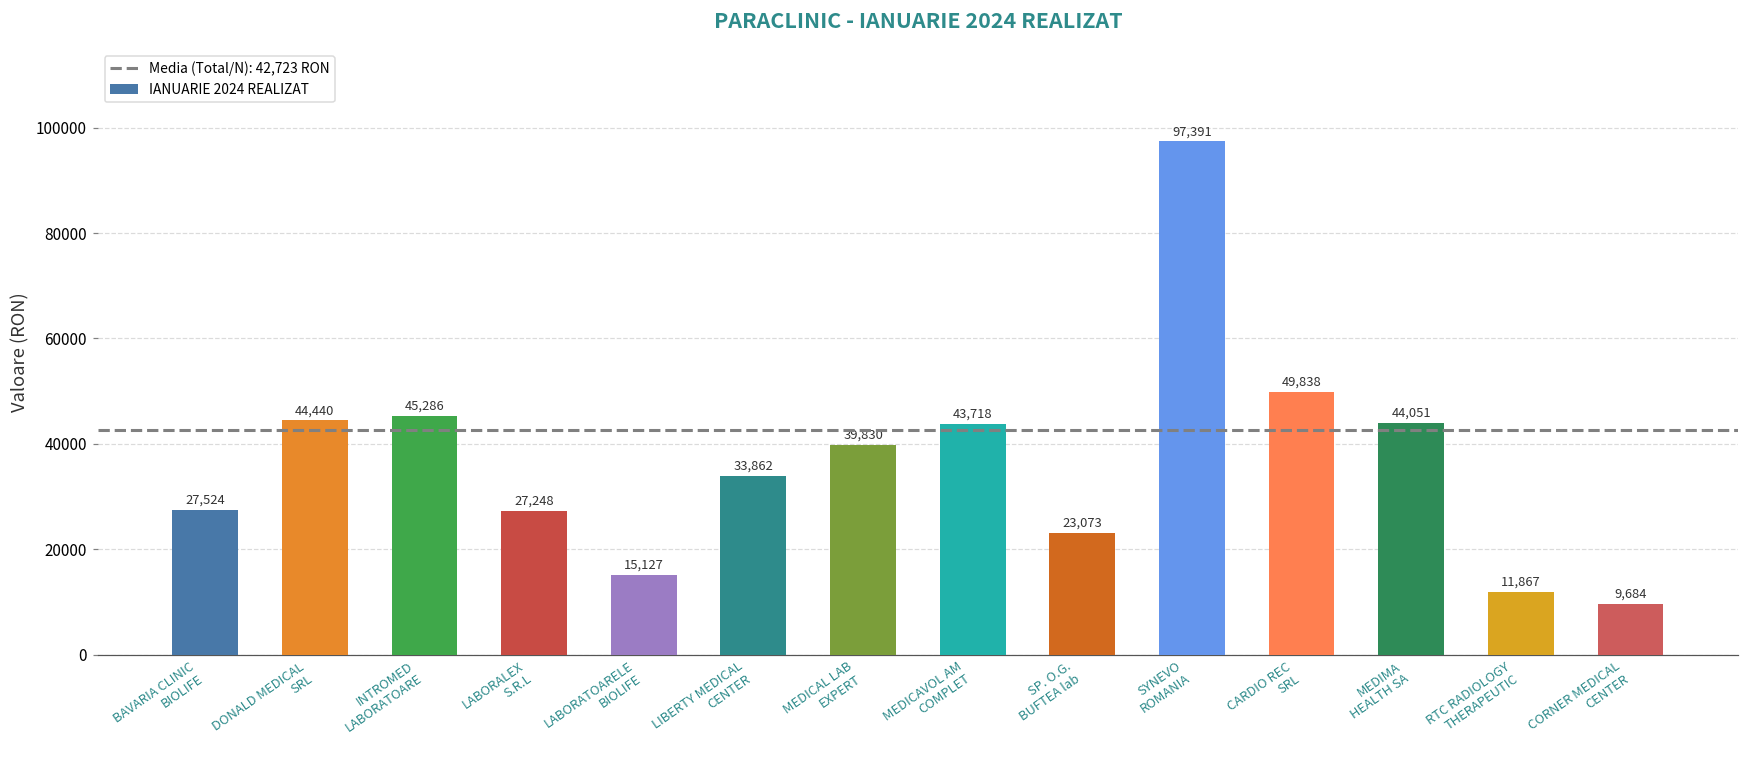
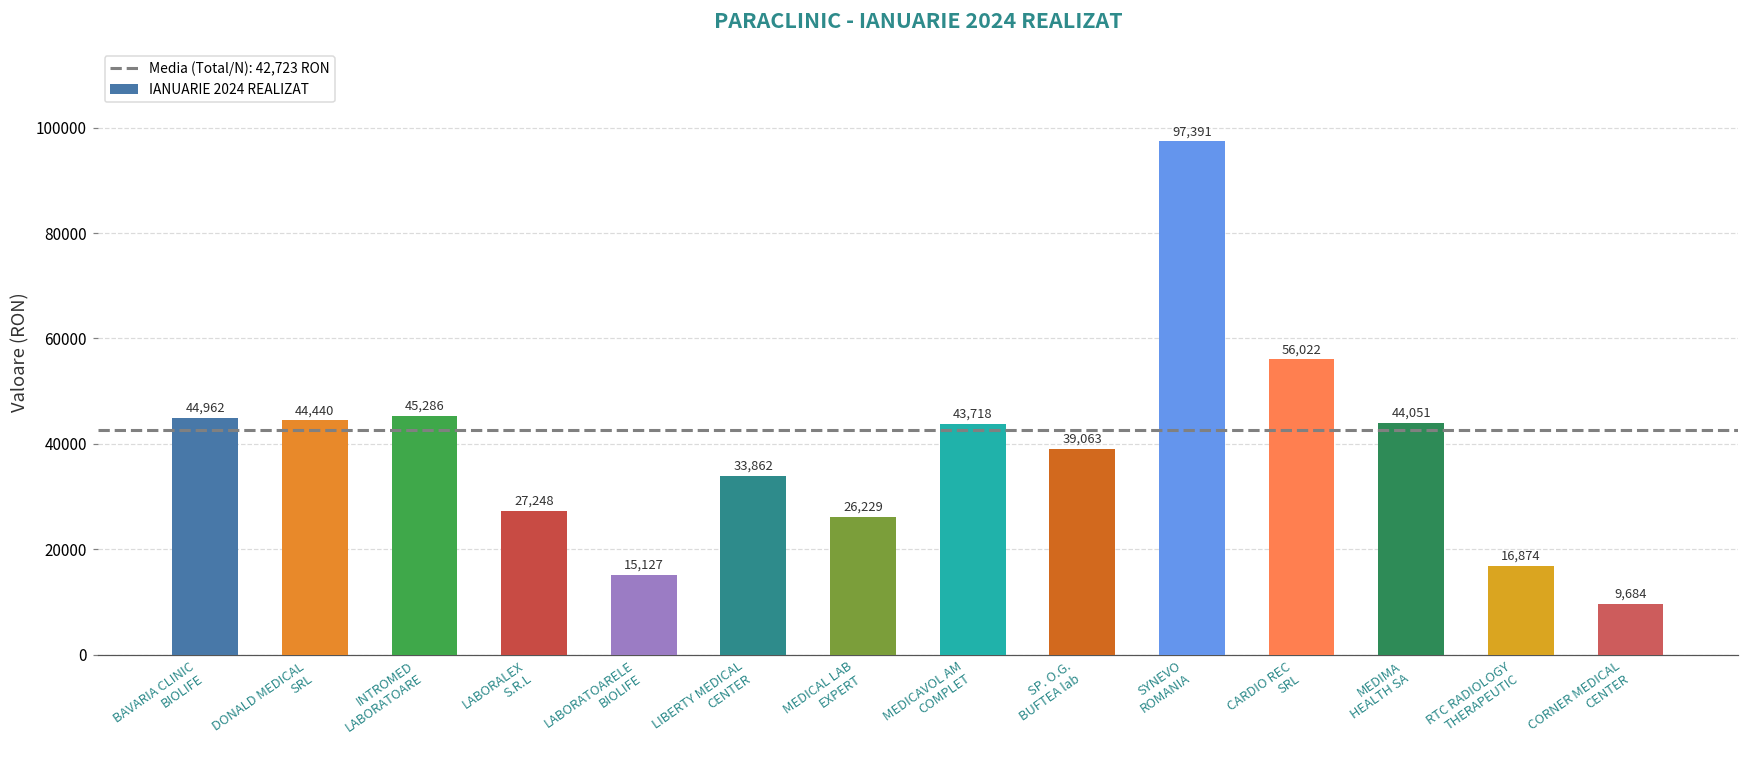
BAVARIA CLINIC BIOLIFE: 27,524 -> 44,962
MEDICAL LAB EXPERT: 39,830 -> 26,229
SP. O.G. BUFTEA lab: 23,073 -> 39,063
CARDIO REC SRL: 49,838 -> 56,022
RTC RADIOLOGY THERAPEUTIC: 11,867 -> 16,874
